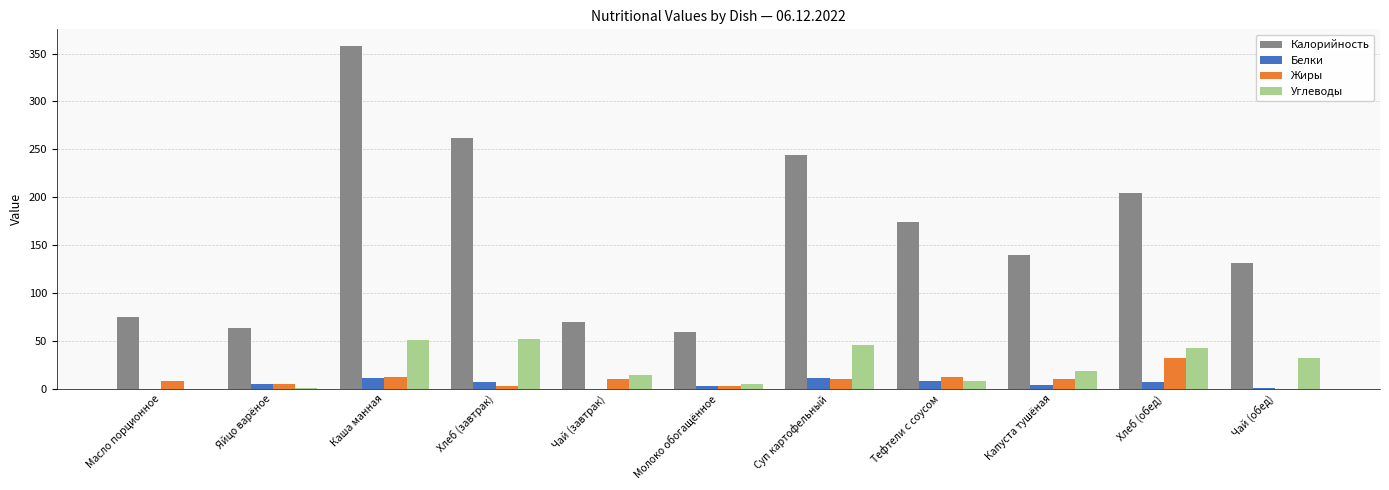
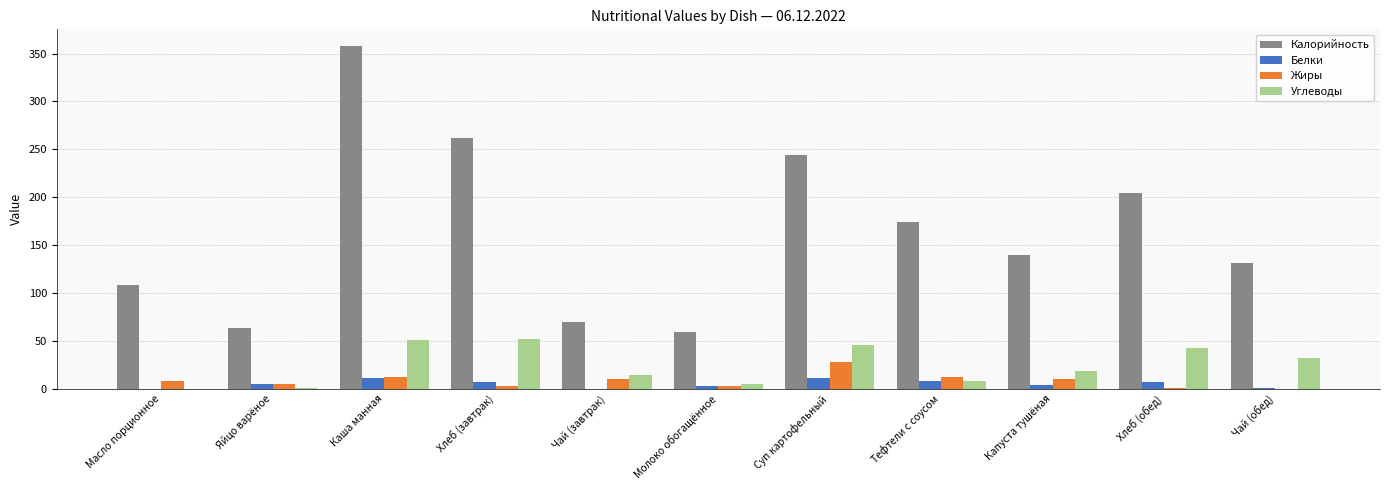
Калорийность, Масло порционное: 80 -> 110
Жиры, Суп картофельный: 10 -> 30
Жиры, Хлеб (обед): 30 -> 0
